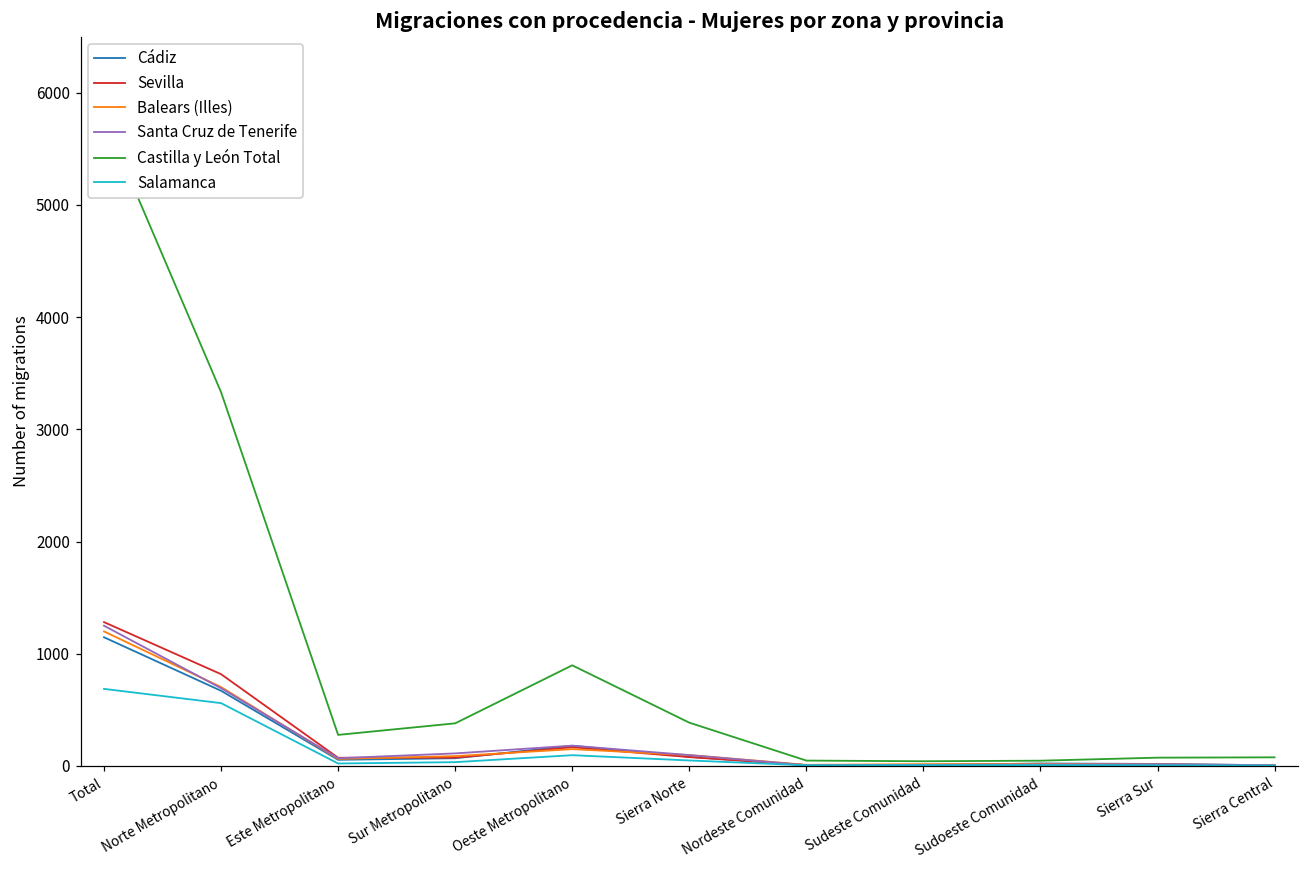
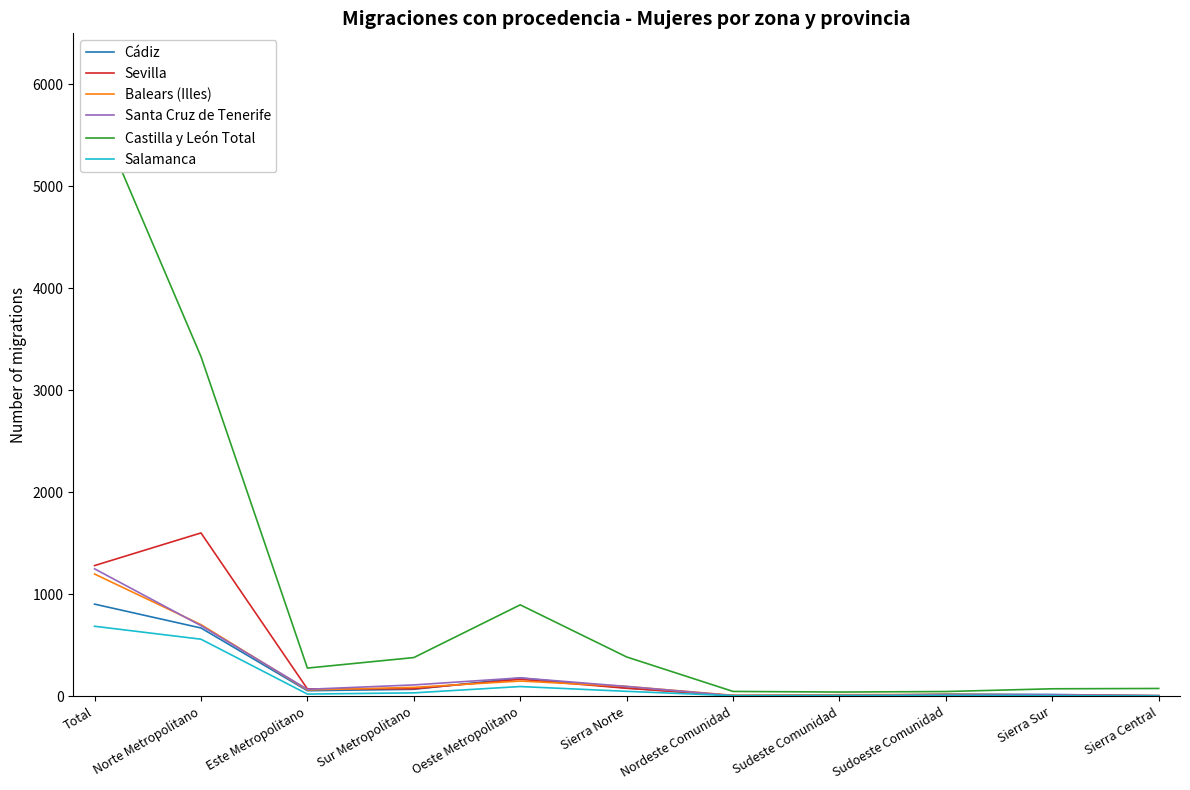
Cádiz, Total: 1150 -> 900
Sevilla, Norte Metropolitano: 820 -> 1600
